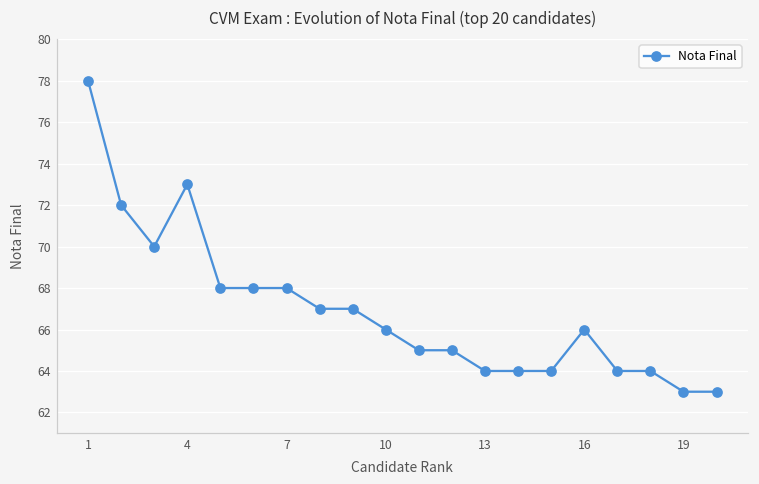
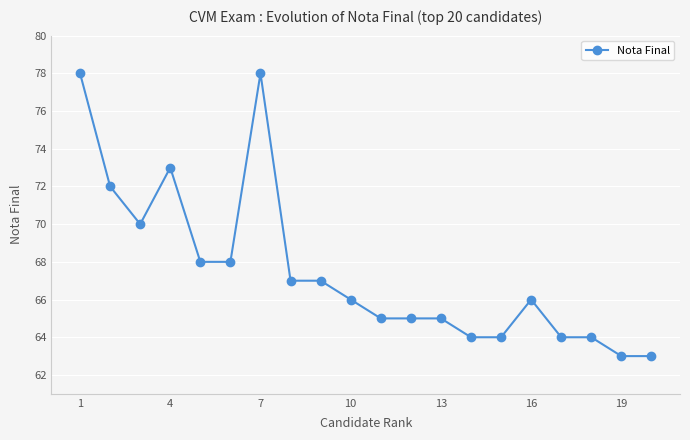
7: 68 -> 78
13: 64 -> 65
